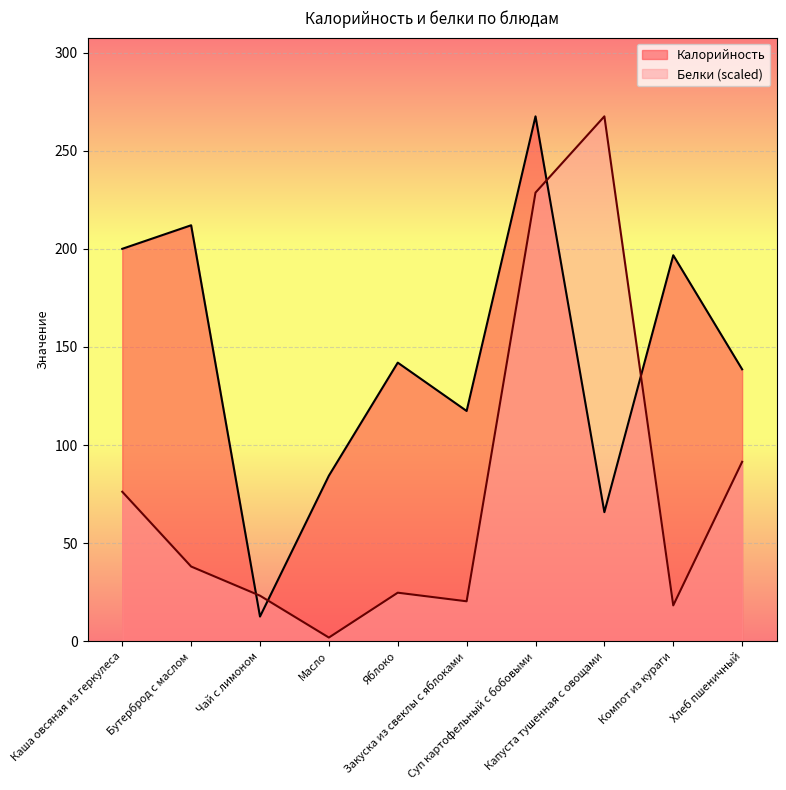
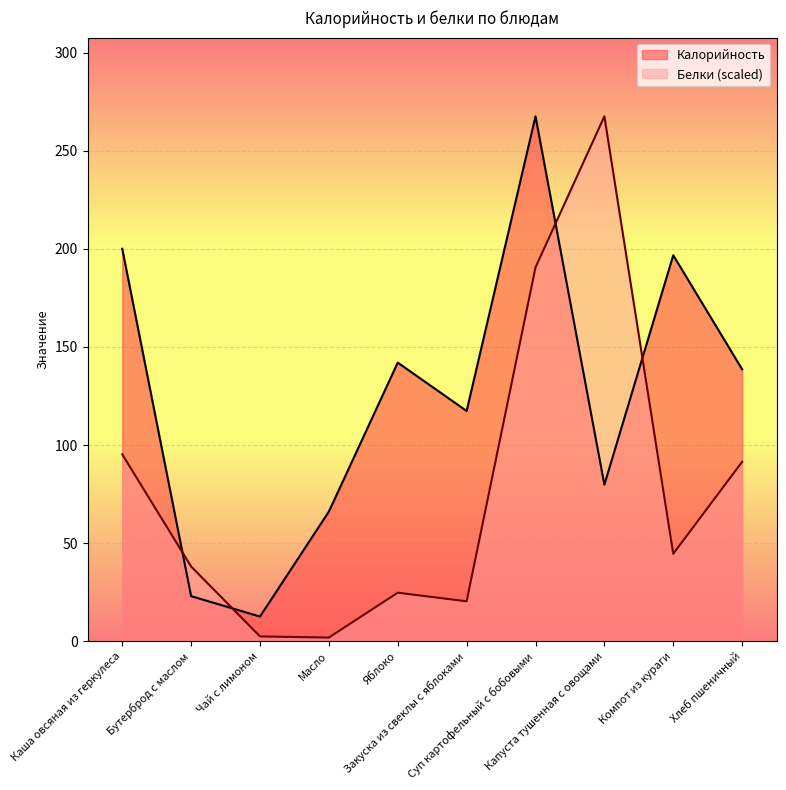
Белки (scaled), Каша овсяная из геркулеса: 76 -> 95
Калорийность, Бутерброд с маслом: 212 -> 23
Белки (scaled), Чай с лимоном: 23 -> 2
Калорийность, Масло: 84 -> 66
Белки (scaled), Суп картофельный с бобовыми: 229 -> 191
Калорийность, Капуста тушенная с овощами: 66 -> 80
Белки (scaled), Компот из кураги: 18 -> 45
